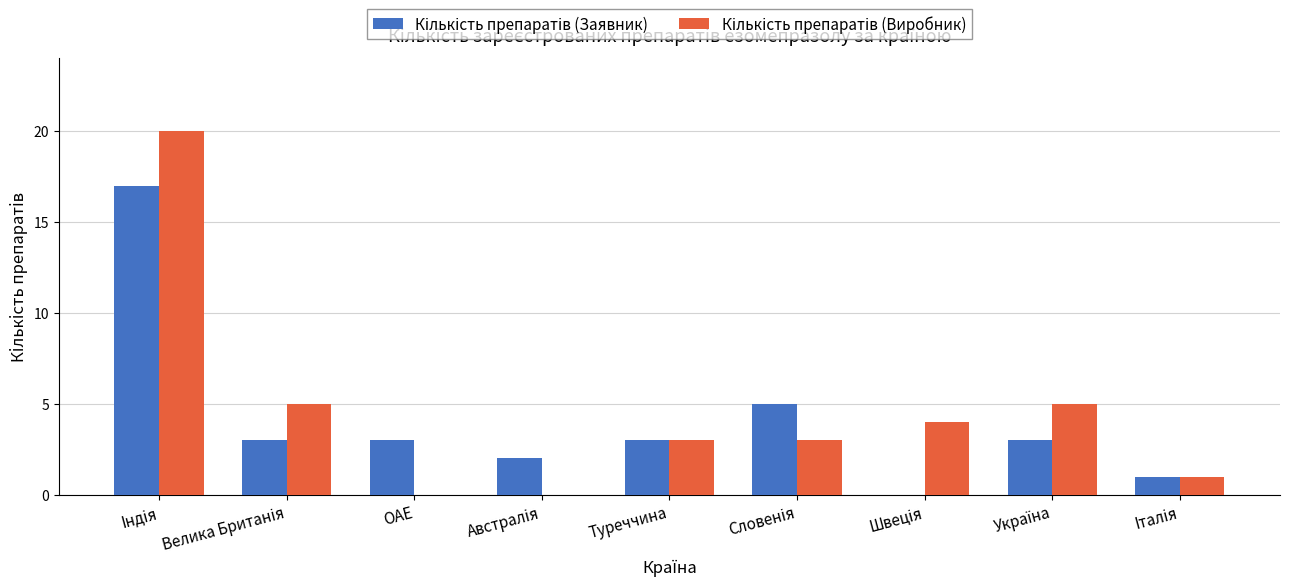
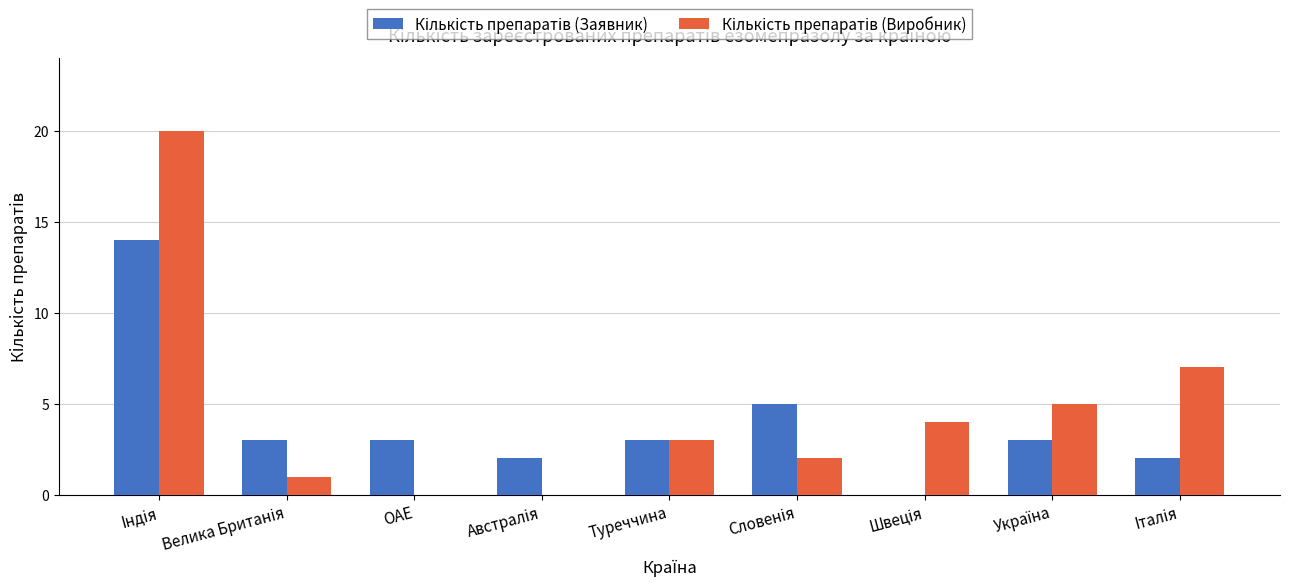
Кількість препаратів (Заявник), Індія: 17 -> 14
Кількість препаратів (Виробник), Велика Британія: 5 -> 1
Кількість препаратів (Виробник), Словенія: 3 -> 2
Кількість препаратів (Заявник), Італія: 1 -> 2
Кількість препаратів (Виробник), Італія: 1 -> 7
